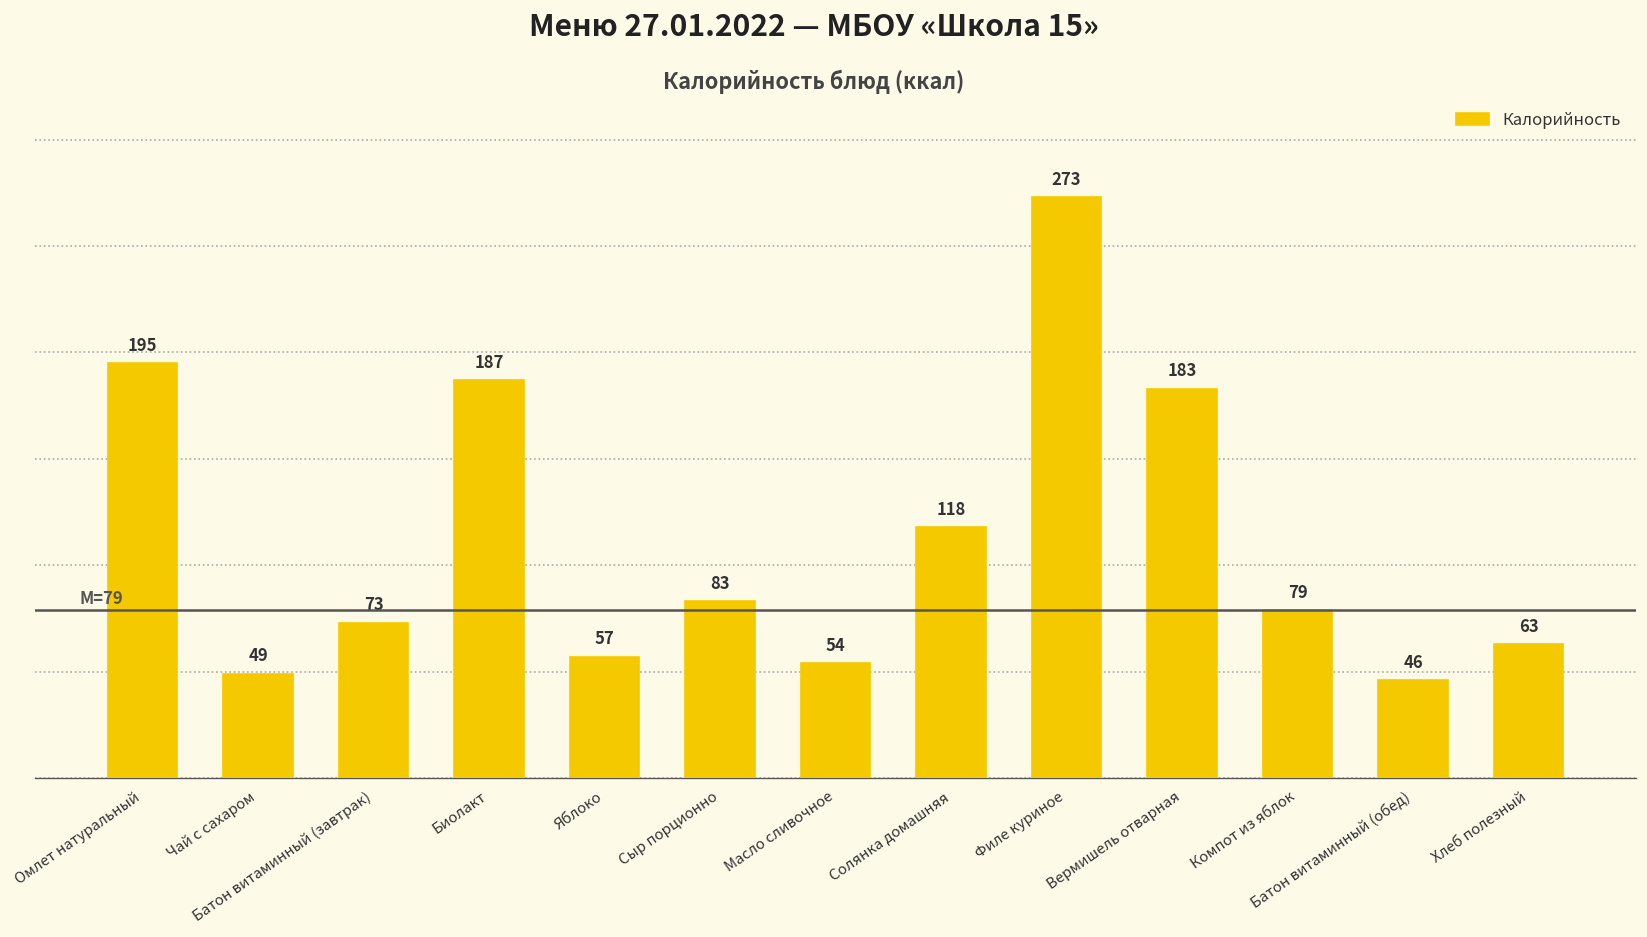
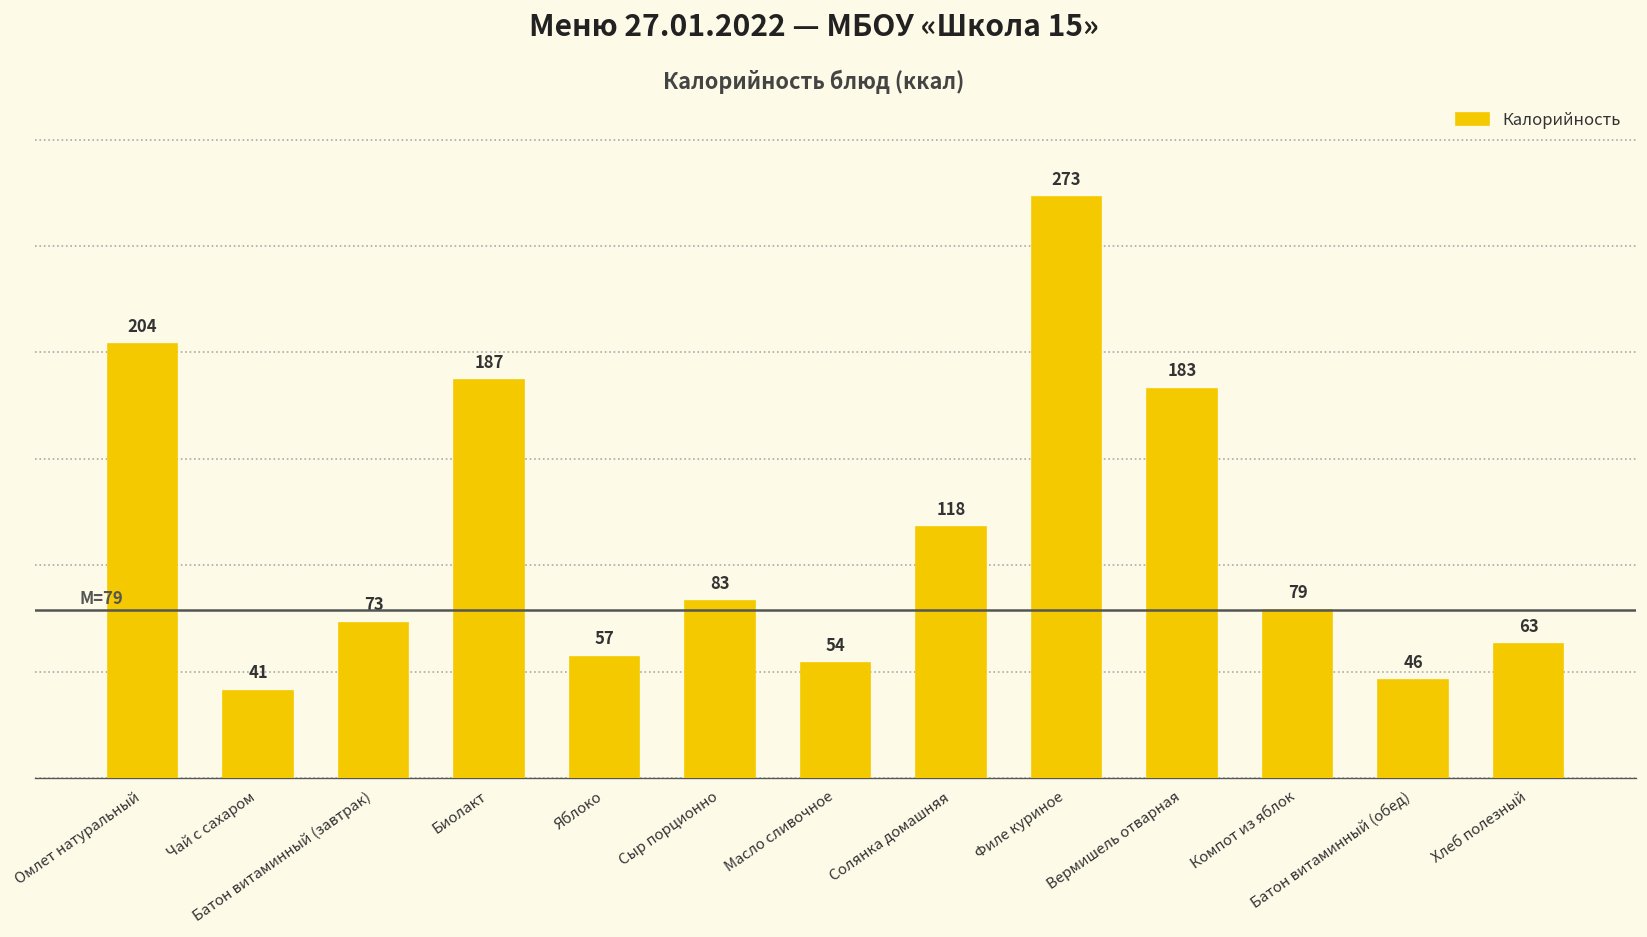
Омлет натуральный: 195 -> 204
Чай с сахаром: 49 -> 41
